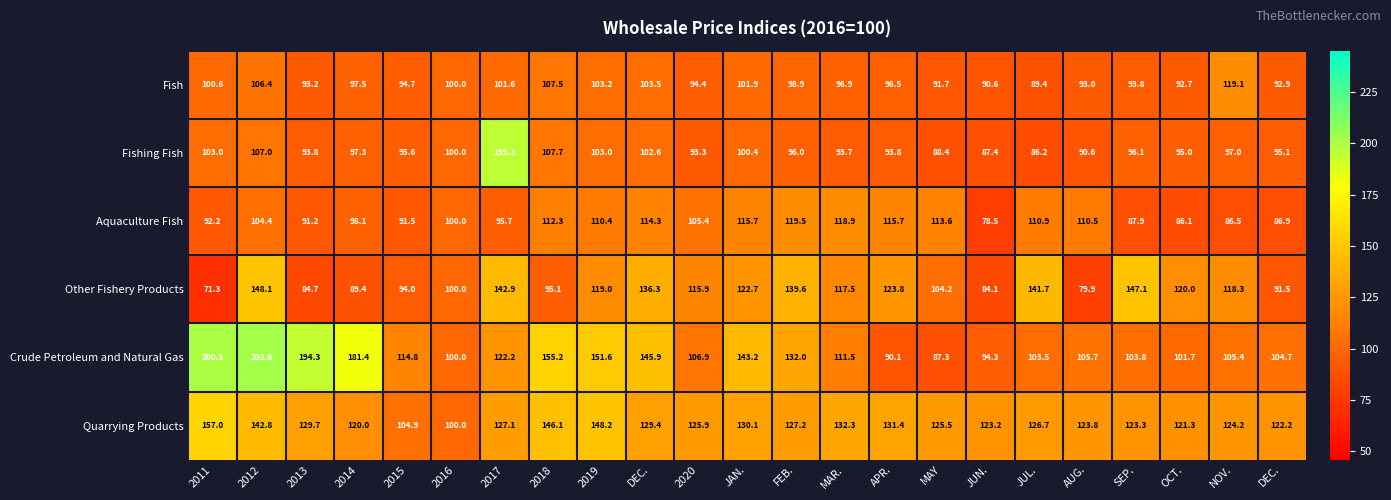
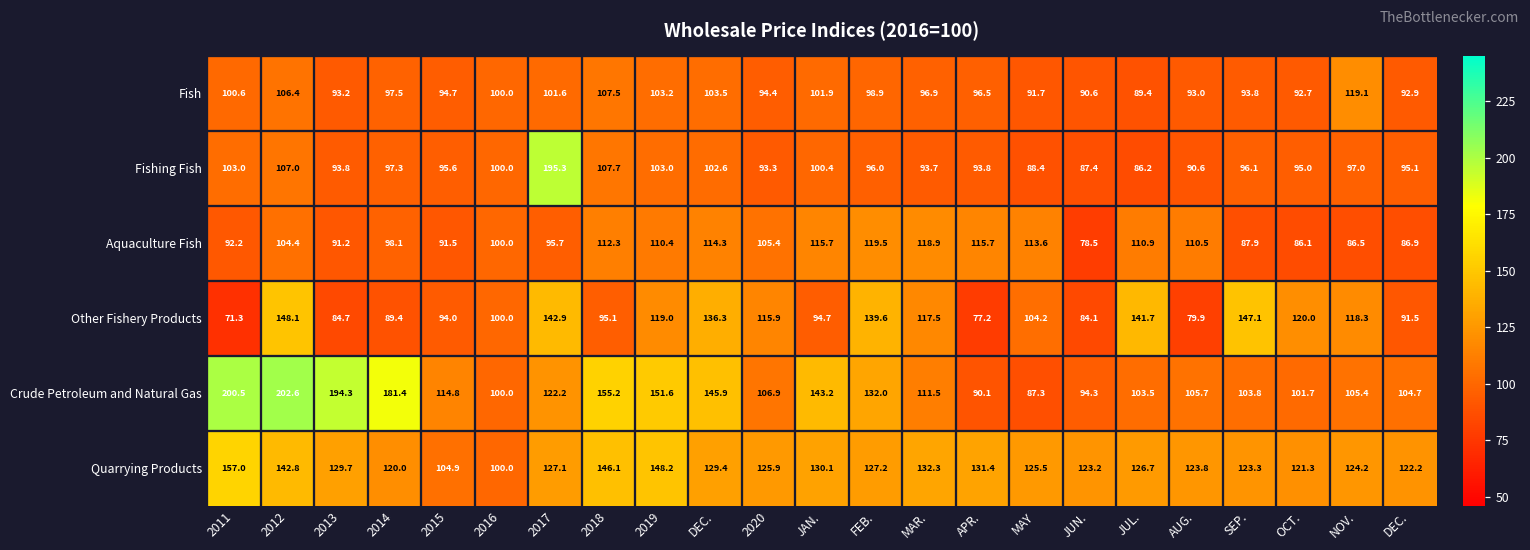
Other Fishery Products, JAN.: 122.7 -> 94.7
Other Fishery Products, APR.: 123.8 -> 77.2
